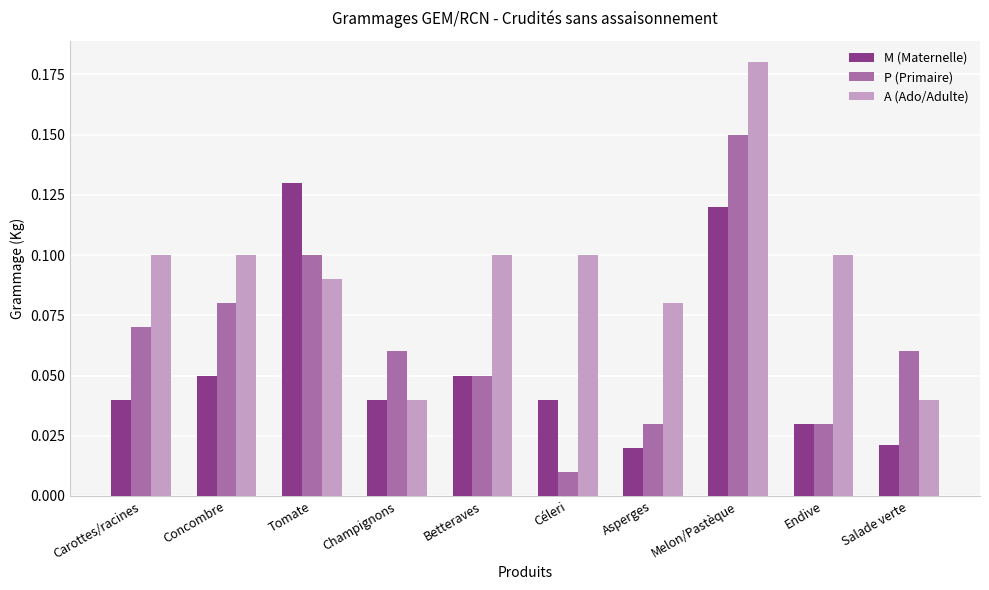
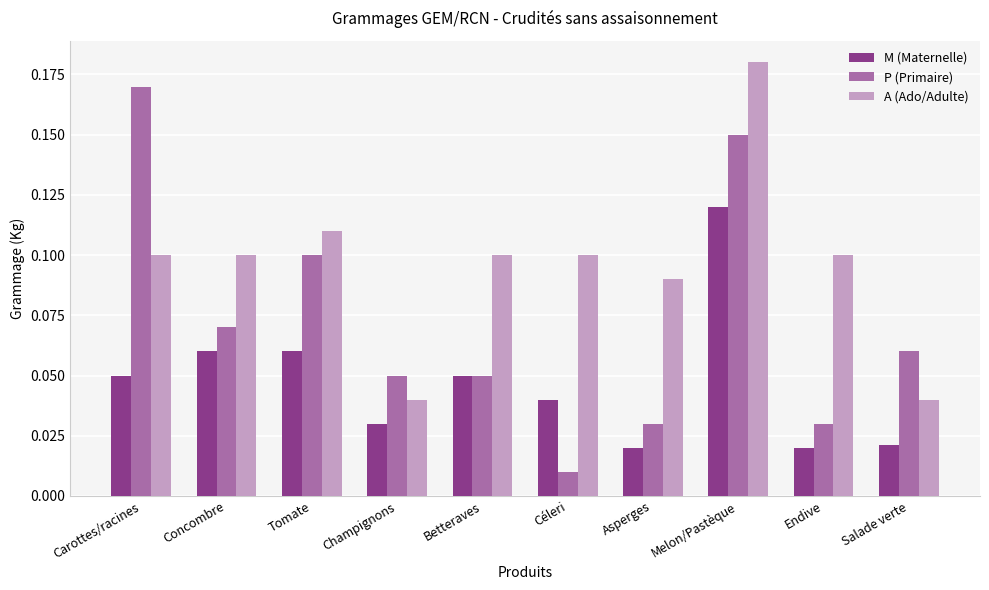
M (Maternelle), Carottes/racines: 0.04 -> 0.05
P (Primaire), Carottes/racines: 0.07 -> 0.17
M (Maternelle), Concombre: 0.05 -> 0.06
P (Primaire), Concombre: 0.08 -> 0.07
M (Maternelle), Tomate: 0.13 -> 0.06
A (Ado/Adulte), Tomate: 0.09 -> 0.11
M (Maternelle), Champignons: 0.04 -> 0.03
P (Primaire), Champignons: 0.06 -> 0.05
A (Ado/Adulte), Asperges: 0.08 -> 0.09
M (Maternelle), Endive: 0.03 -> 0.02
